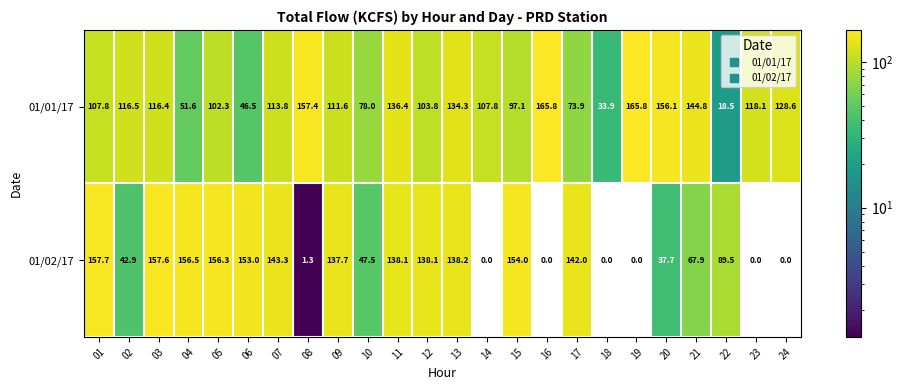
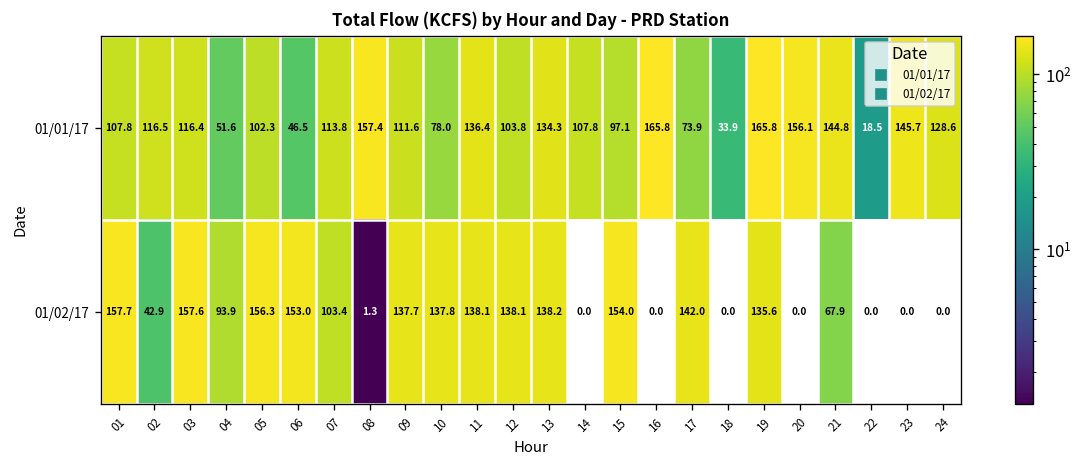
01/01/17, 23: 118.1 -> 145.7
01/02/17, 04: 156.5 -> 93.9
01/02/17, 07: 143.3 -> 103.4
01/02/17, 10: 47.5 -> 137.8
01/02/17, 19: 0.0 -> 135.6
01/02/17, 20: 37.7 -> 0.0
01/02/17, 22: 89.5 -> 0.0
